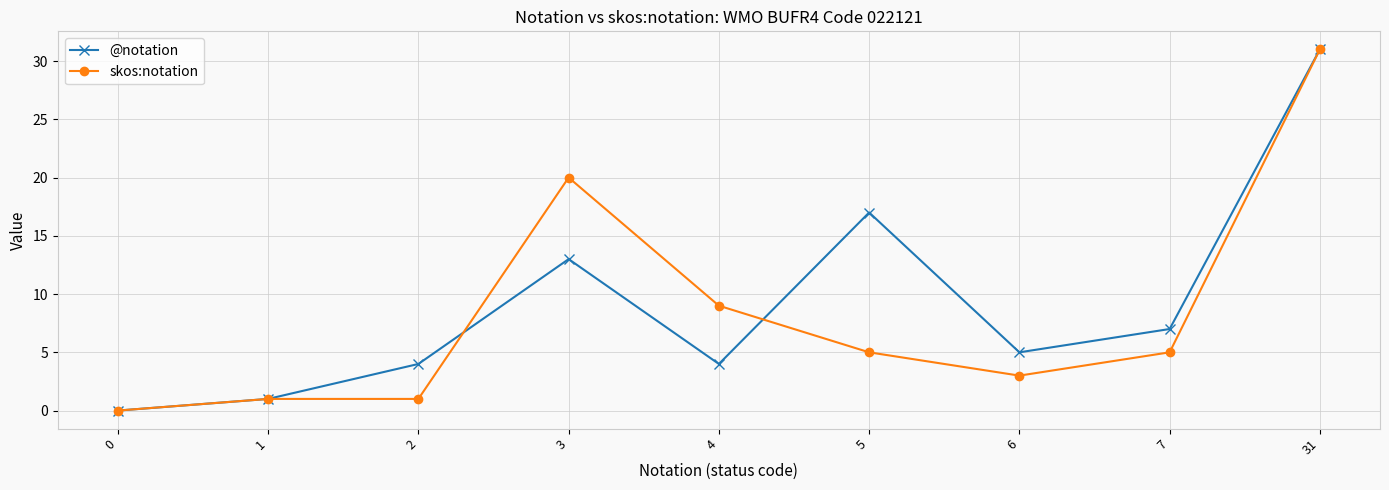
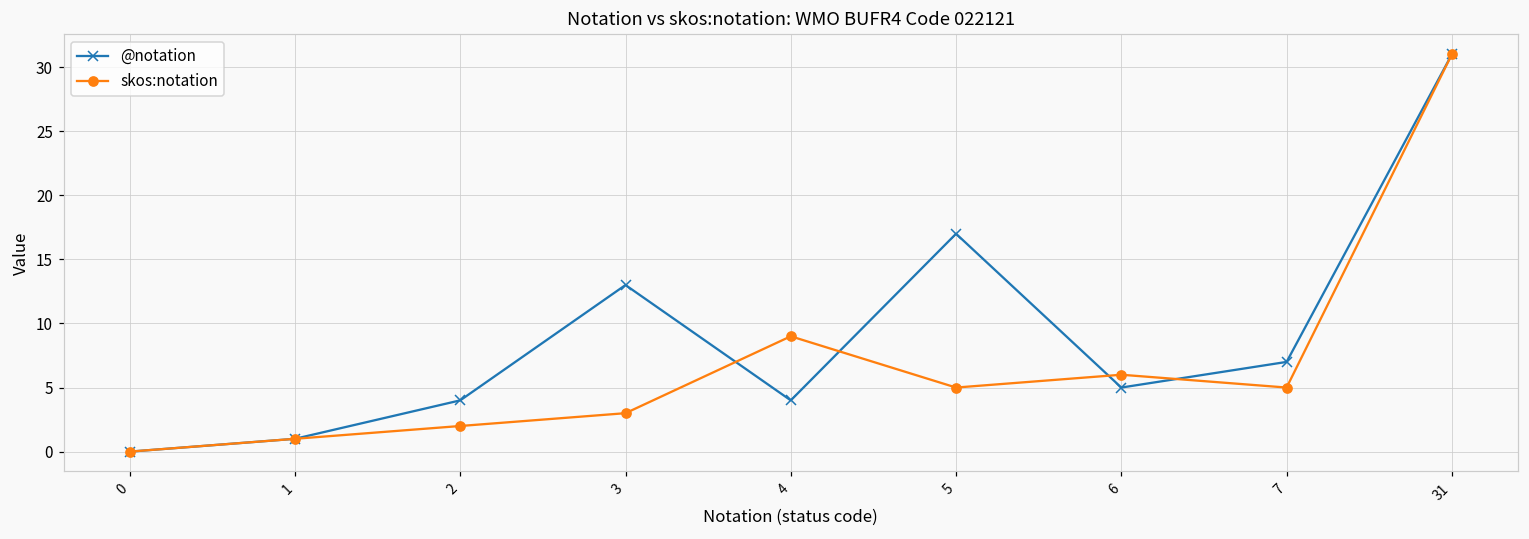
skos:notation, 2: 1 -> 2
skos:notation, 3: 20 -> 3
skos:notation, 6: 3 -> 6
